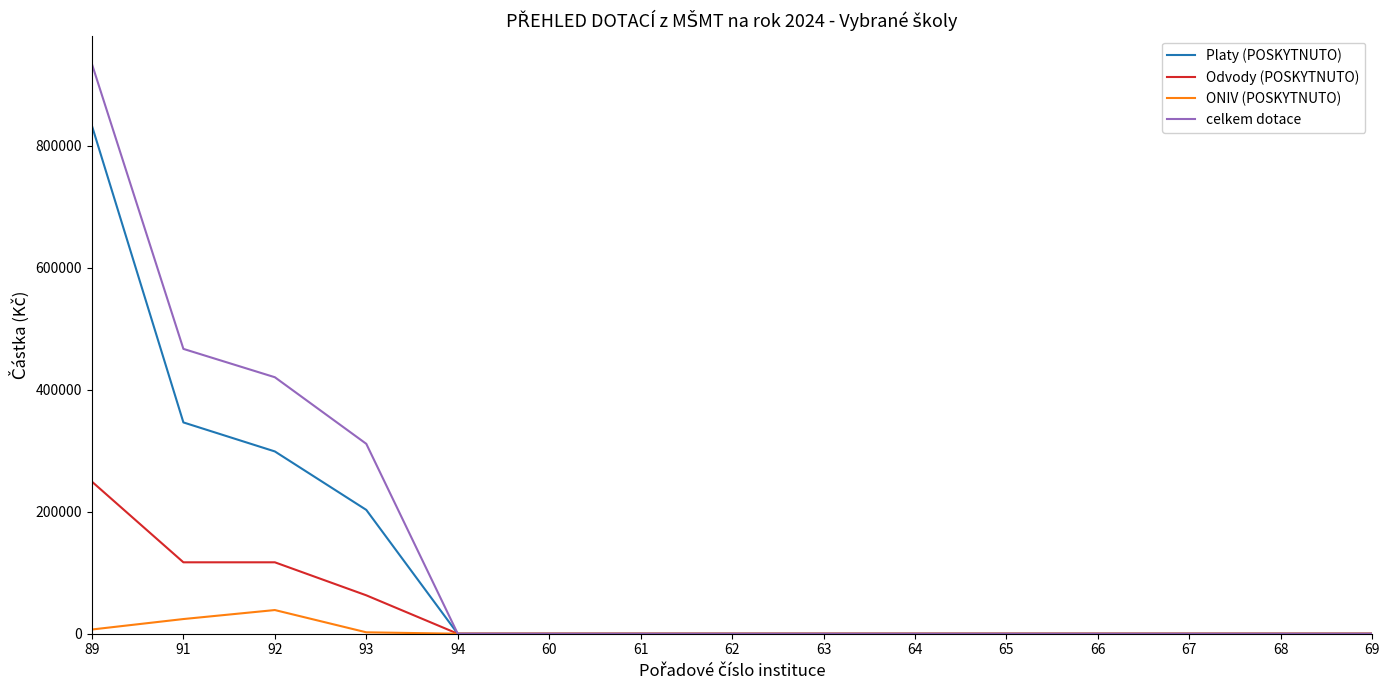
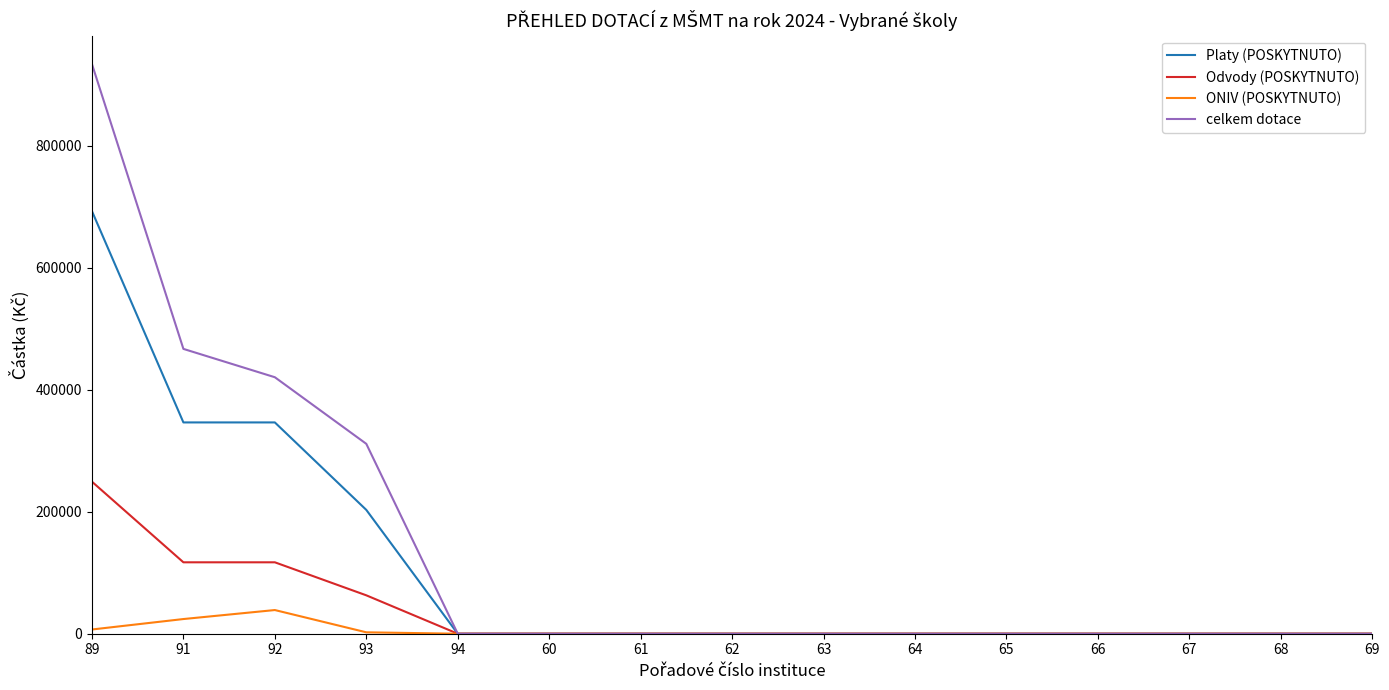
Platy (POSKYTNUTO), 89: 830000 -> 690000
Platy (POSKYTNUTO), 92: 300000 -> 350000
